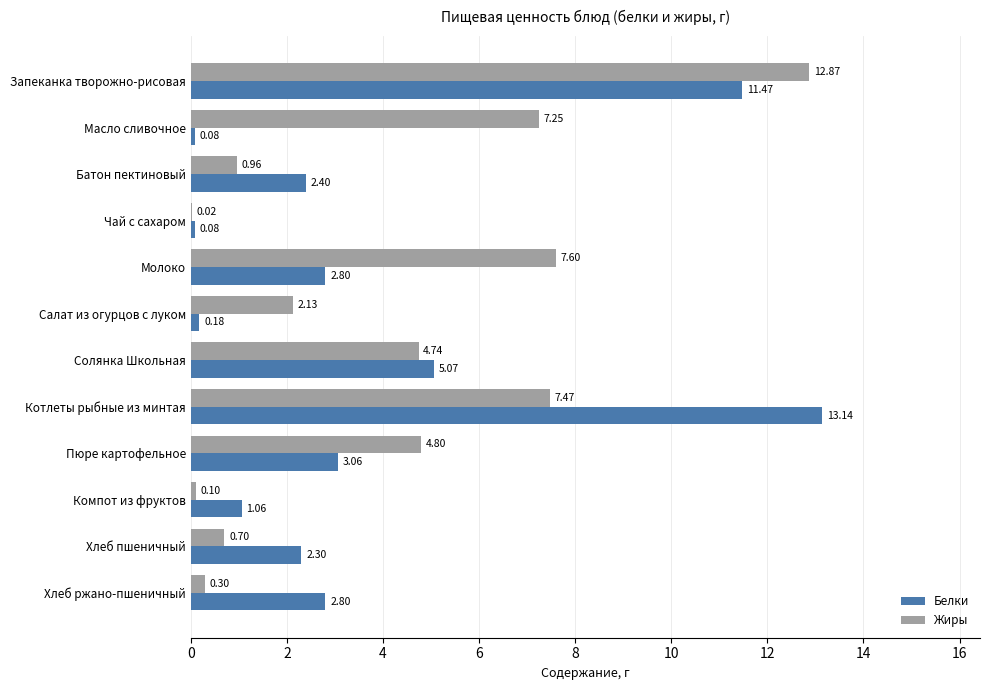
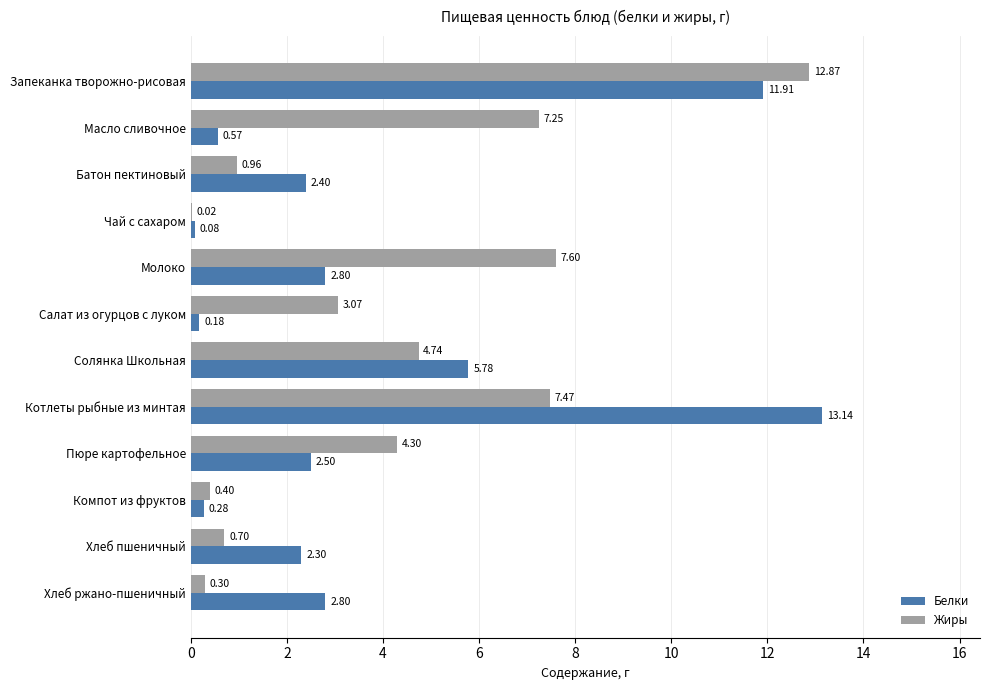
Белки, Запеканка творожно-рисовая: 11.47 -> 11.91
Белки, Масло сливочное: 0.08 -> 0.57
Жиры, Салат из огурцов с луком: 2.13 -> 3.07
Белки, Солянка Школьная: 5.07 -> 5.78
Жиры, Пюре картофельное: 4.80 -> 4.30
Белки, Пюре картофельное: 3.06 -> 2.50
Жиры, Компот из фруктов: 0.10 -> 0.40
Белки, Компот из фруктов: 1.06 -> 0.28
